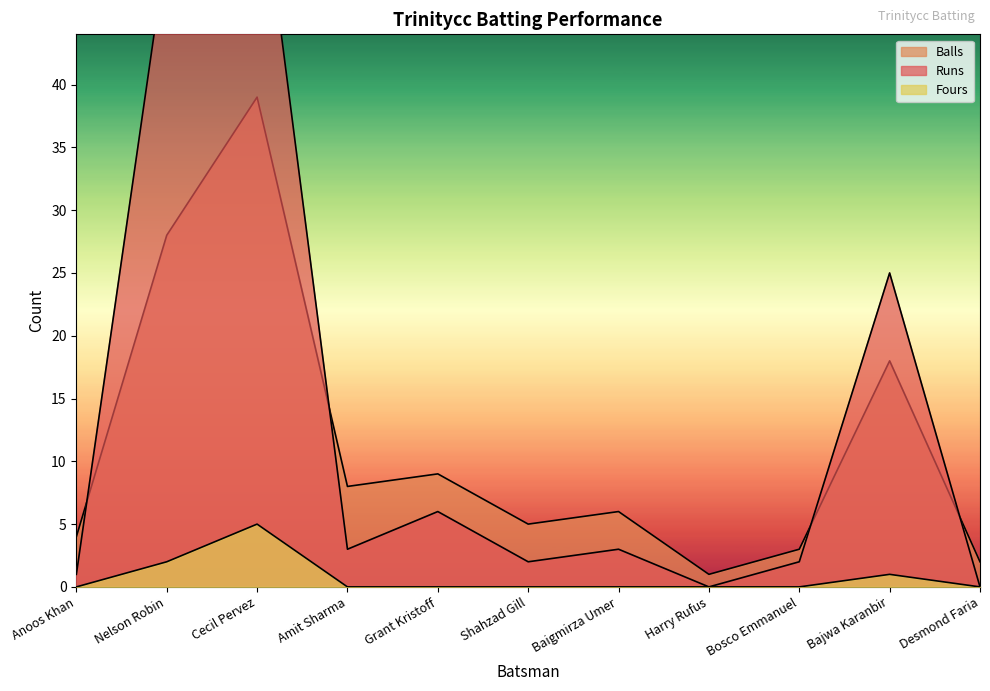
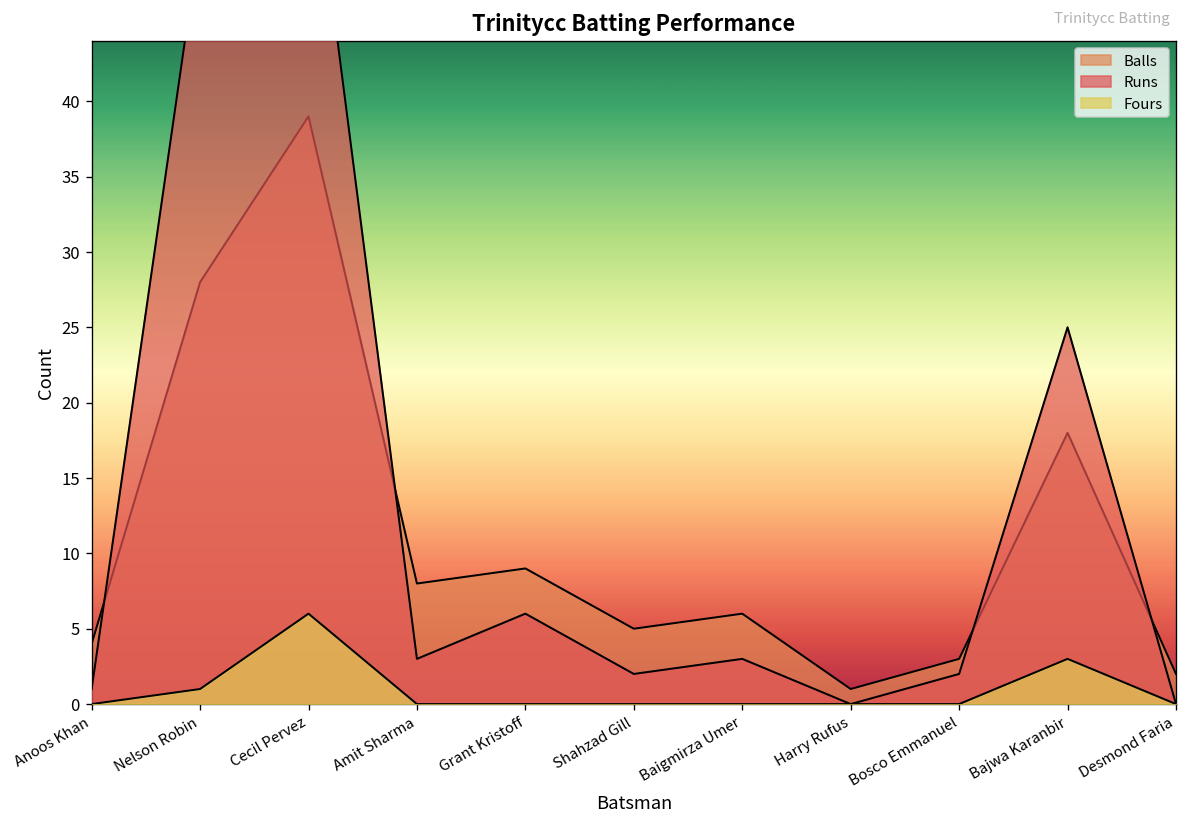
Fours, Nelson Robin: 2 -> 1
Fours, Cecil Pervez: 5 -> 6
Fours, Bajwa Karanbir: 1 -> 3
